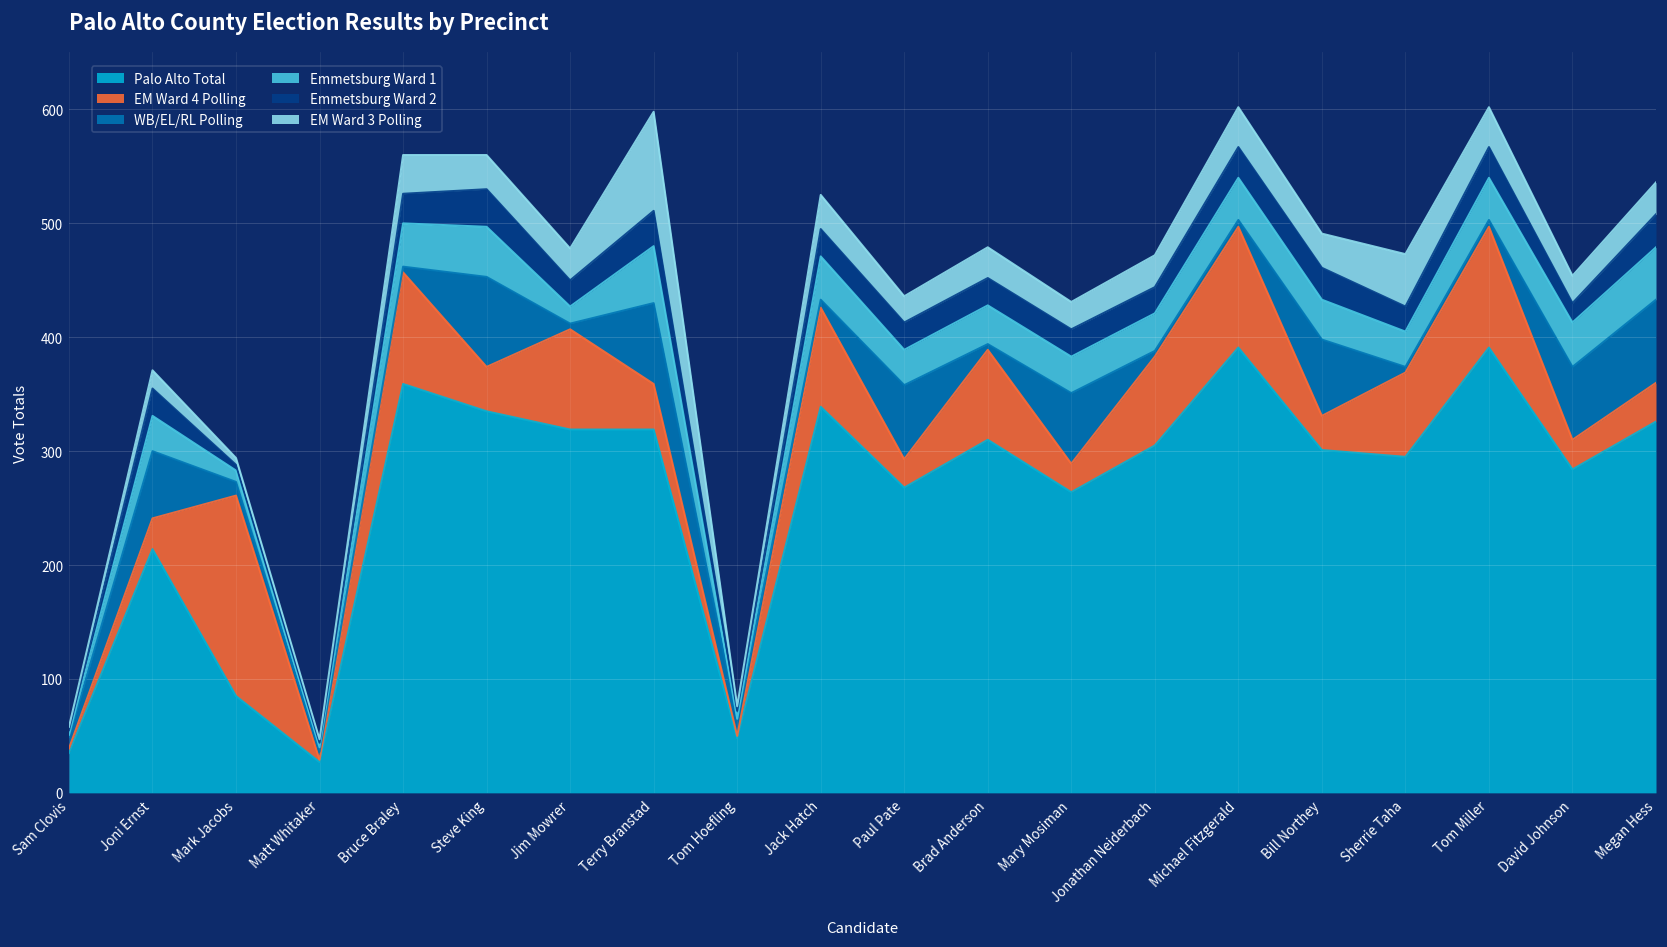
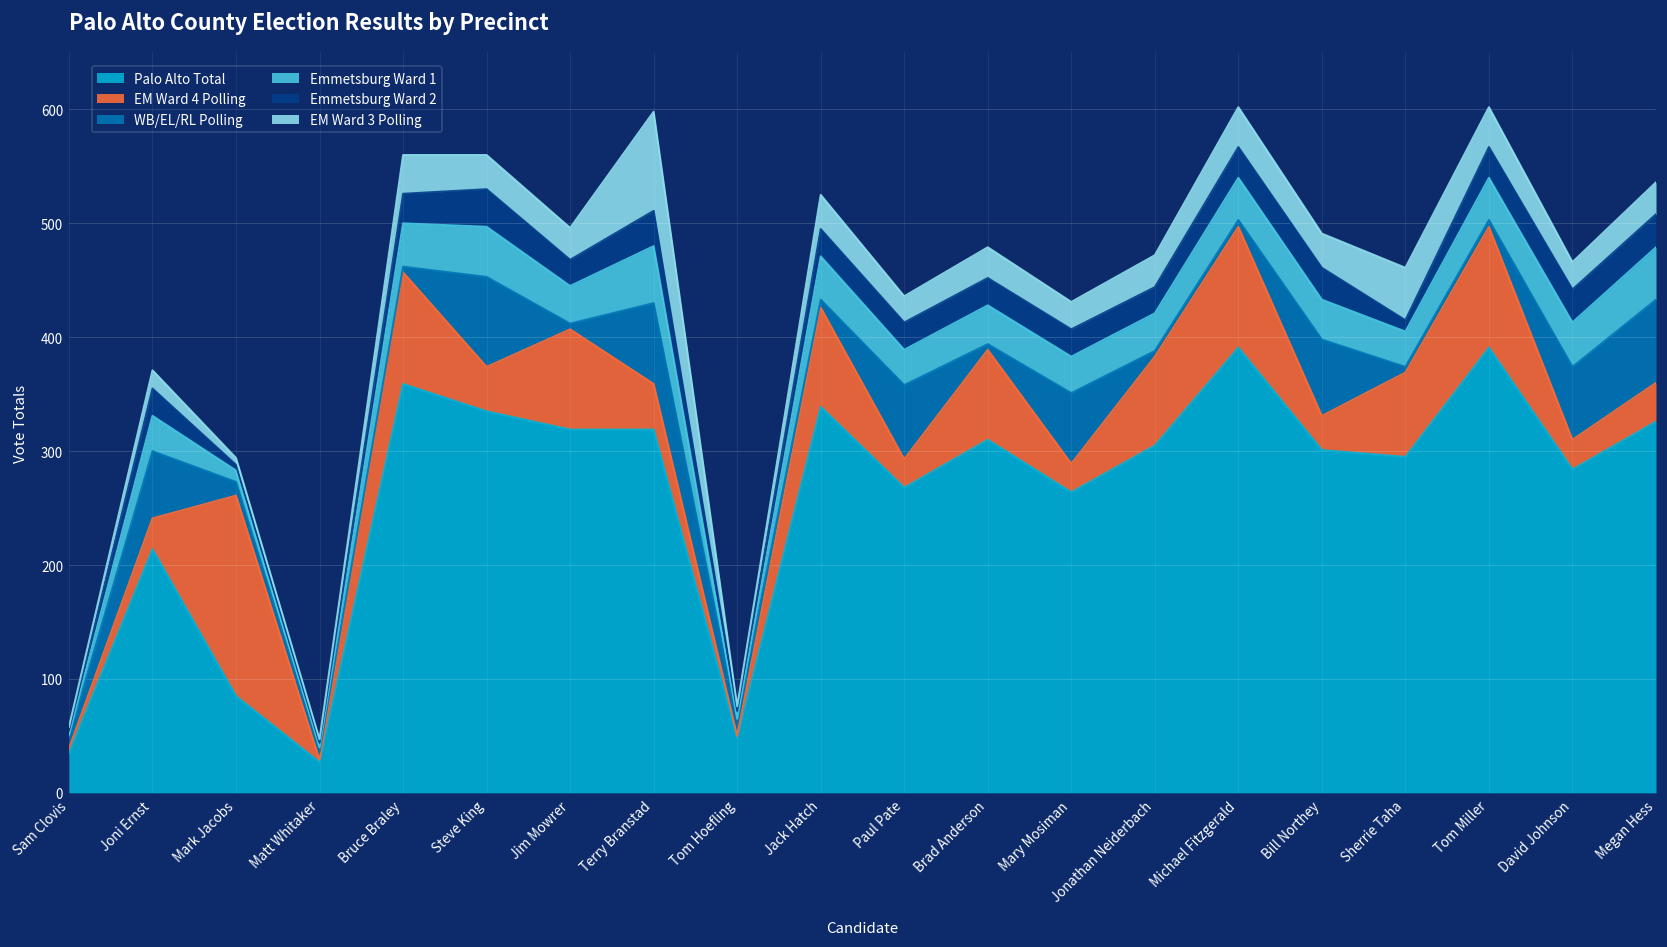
Emmetsburg Ward 1, Jim Mowrer: 20 -> 30
Emmetsburg Ward 2, Sherrie Taha: 20 -> 10
Emmetsburg Ward 2, David Johnson: 20 -> 30
